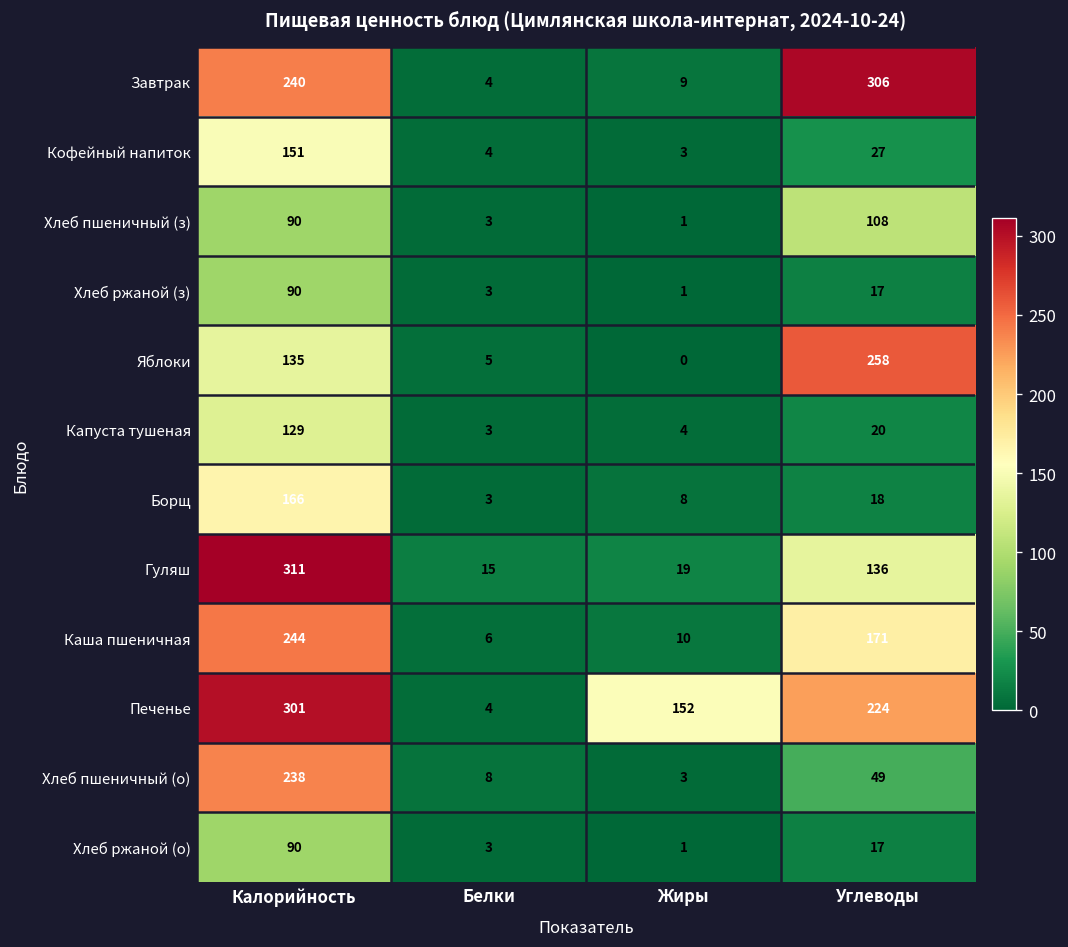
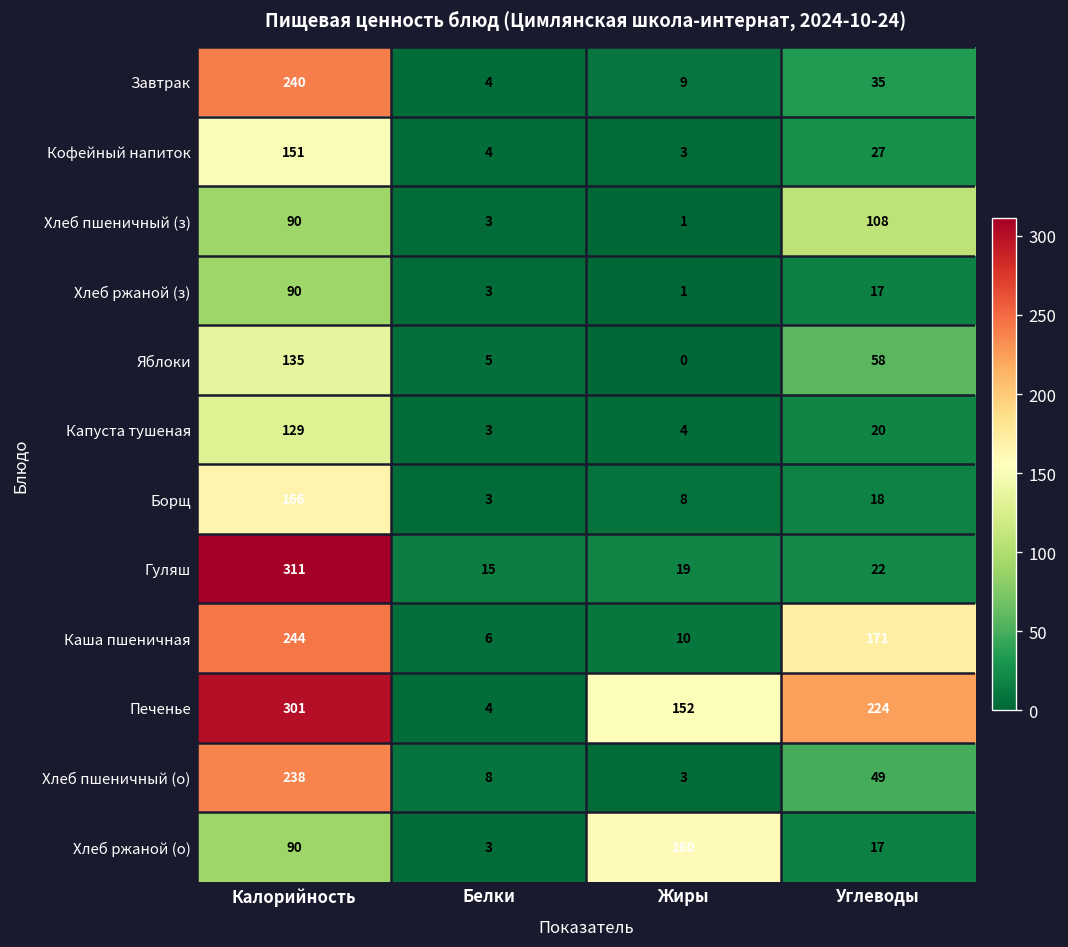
Завтрак, Углеводы: 306 -> 35
Яблоки, Углеводы: 258 -> 58
Гуляш, Углеводы: 136 -> 22
Хлеб ржаной (о), Жиры: 1 -> 160
